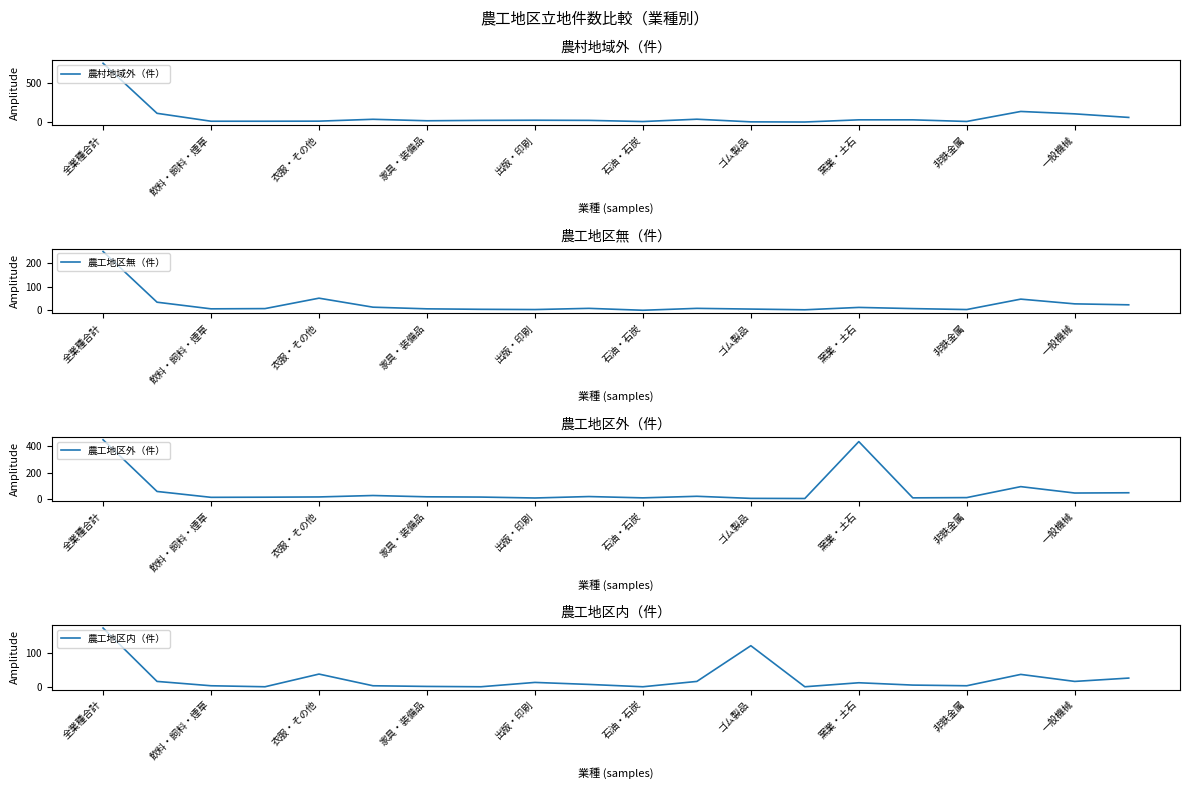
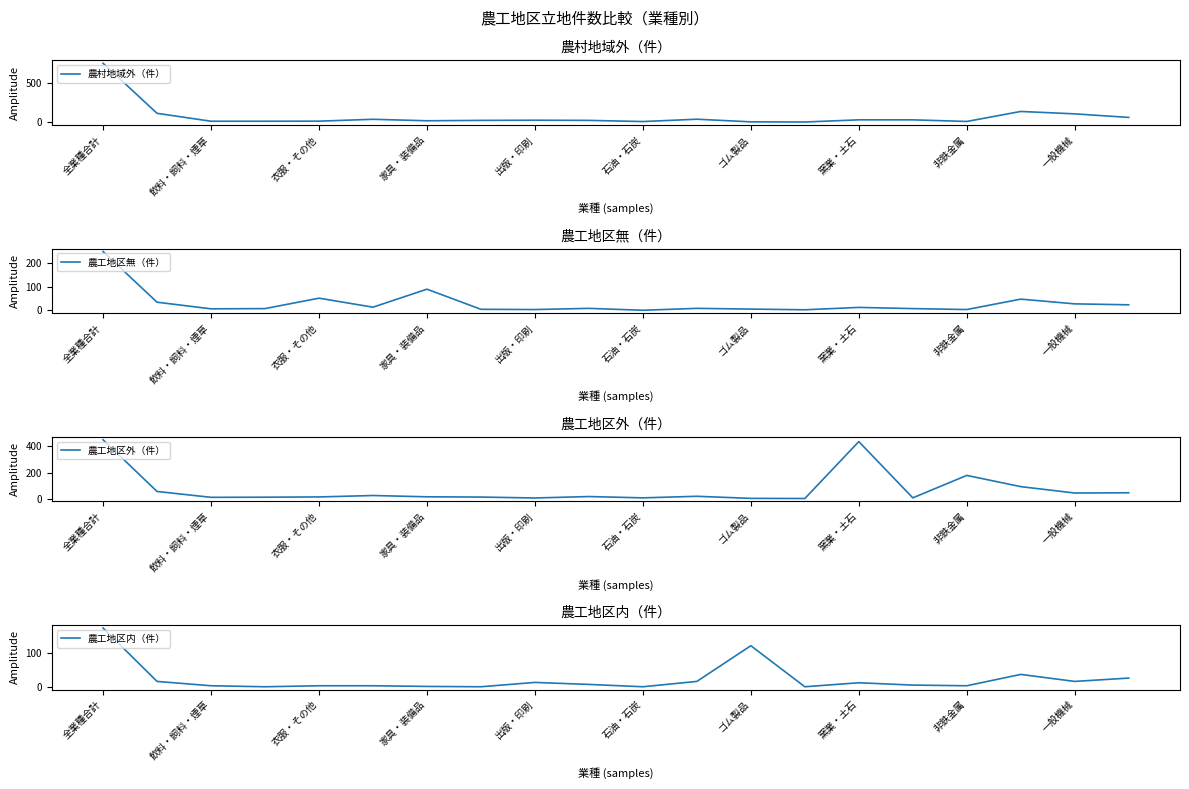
農工地区無（件）, 家具・装備品: 10 -> 90
農工地区外（件）, 非鉄金属: 10 -> 180
農工地区内（件）, 衣服・その他: 40 -> 0
